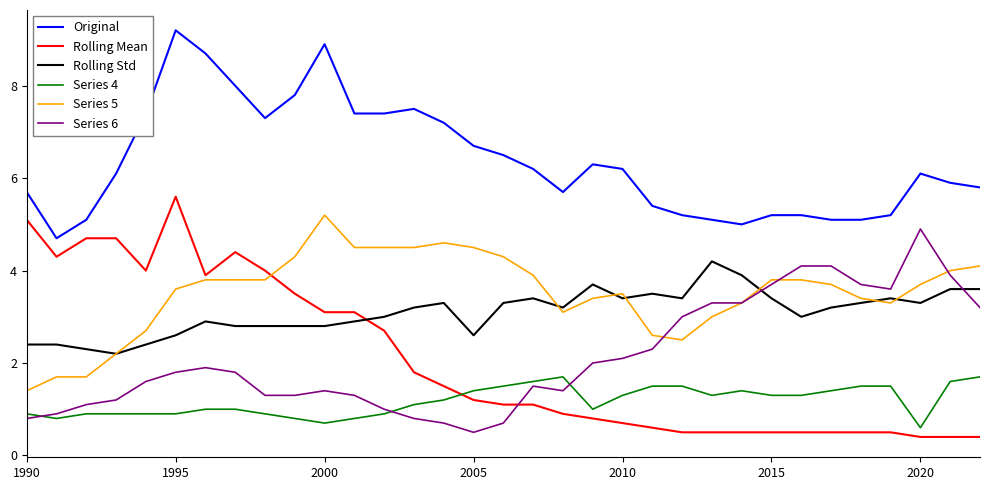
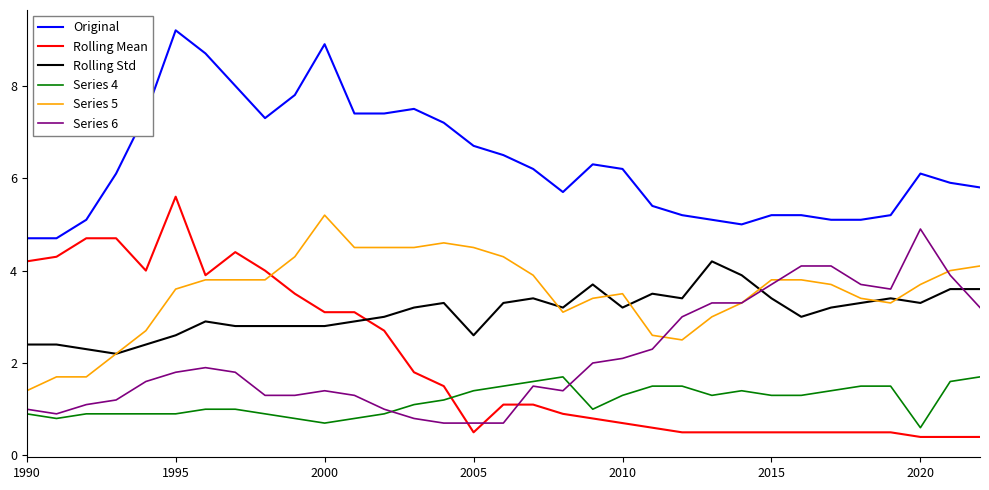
Original, 1990: 5.7 -> 4.7
Rolling Mean, 1990: 5.1 -> 4.2
Series 6, 1990: 0.8 -> 1.0
Rolling Mean, 2005: 1.2 -> 0.5
Series 6, 2005: 0.5 -> 0.7
Rolling Std, 2010: 3.4 -> 3.2
